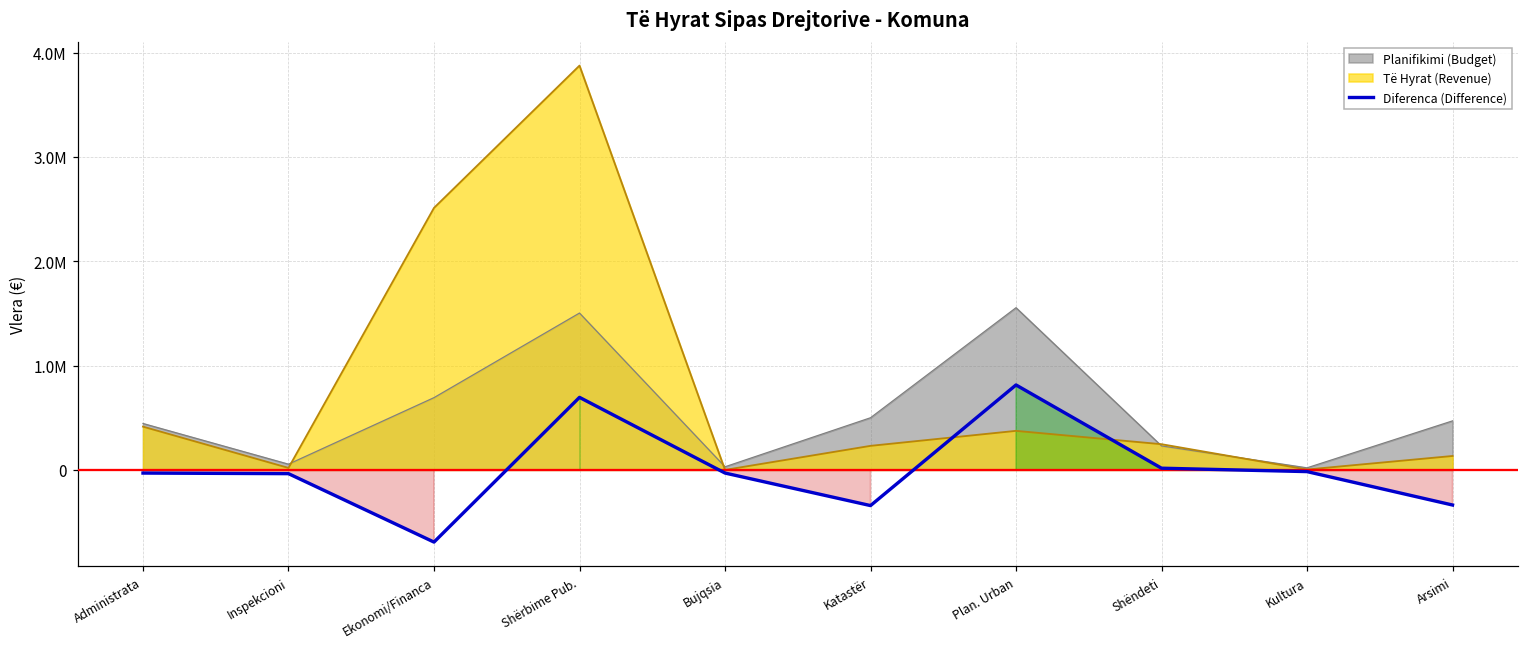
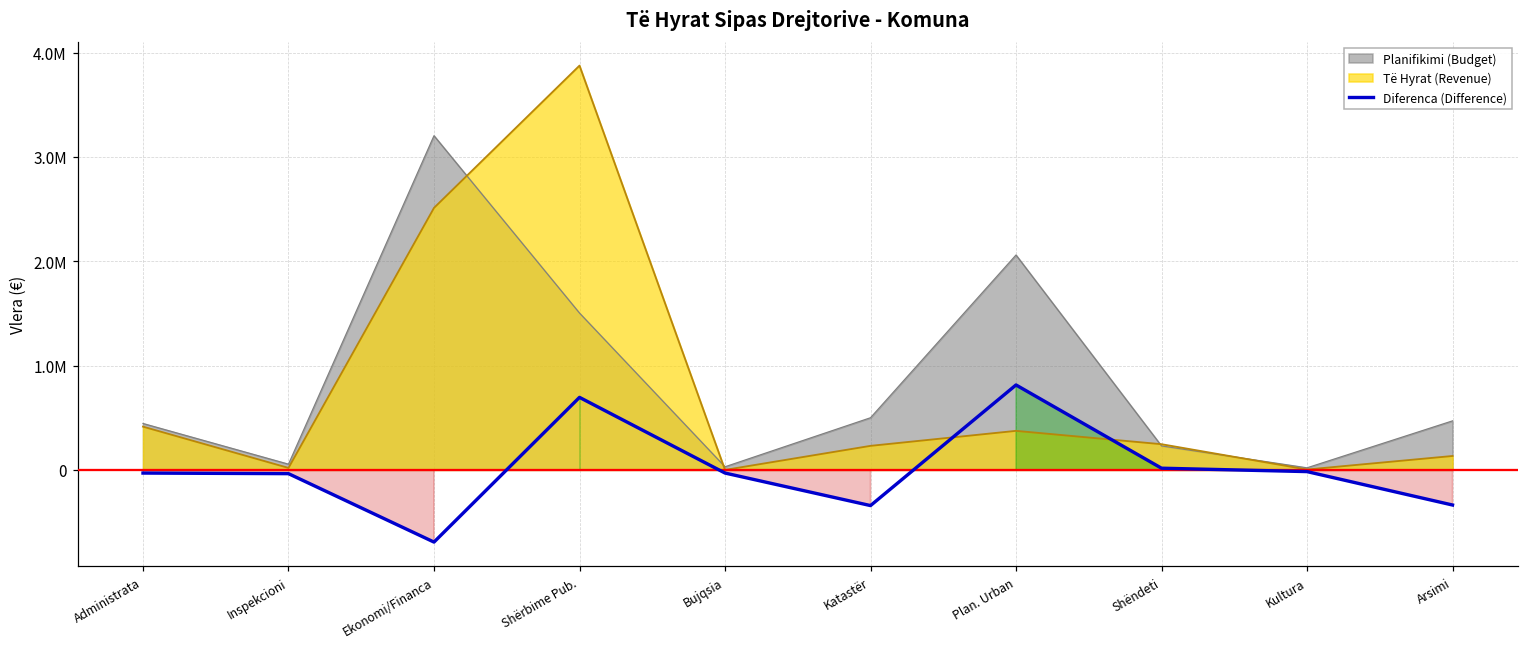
Planifikimi (Budget), Ekonomi/Financa: 700000 -> 3200000
Planifikimi (Budget), Plan. Urban: 1600000 -> 2100000
